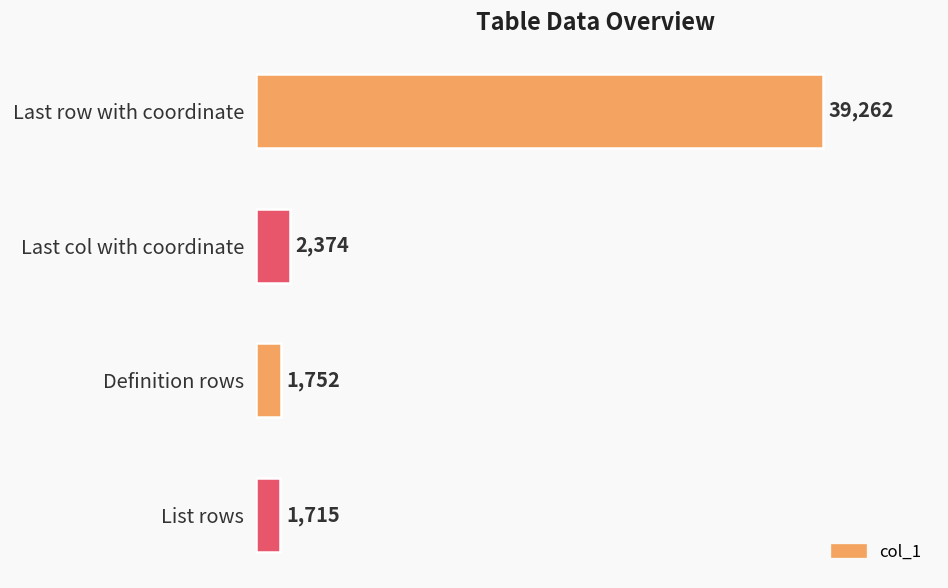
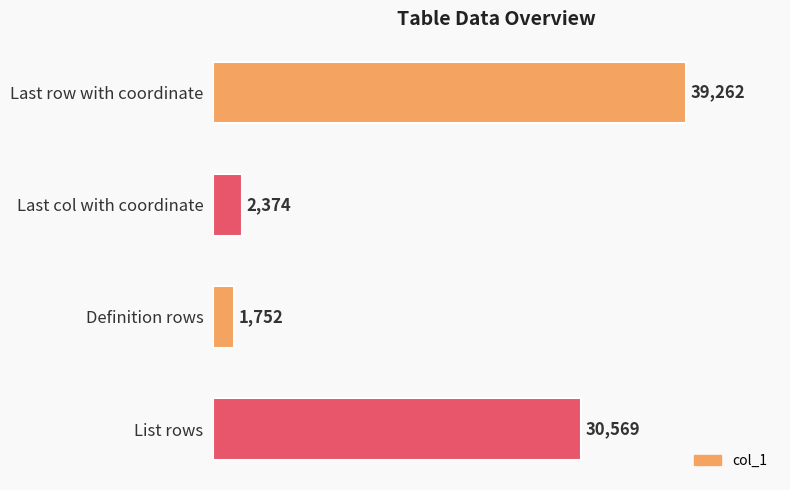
List rows: 1,715 -> 30,569
